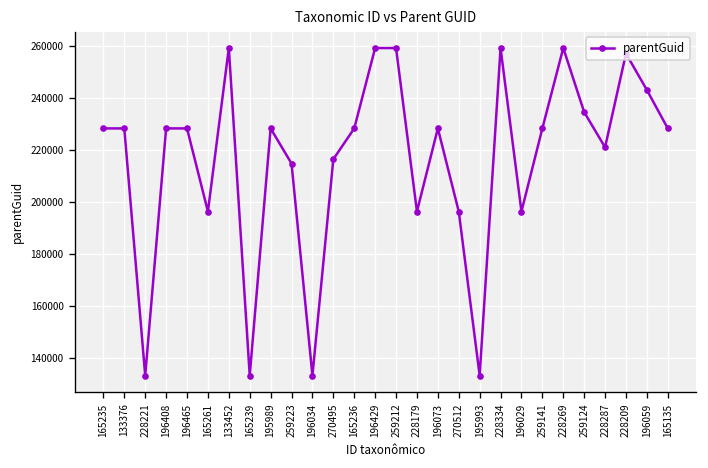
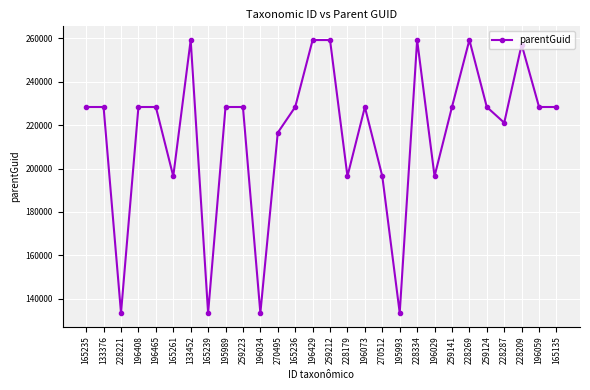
259223: 215000 -> 228000
259124: 235000 -> 228000
196059: 243000 -> 228000
